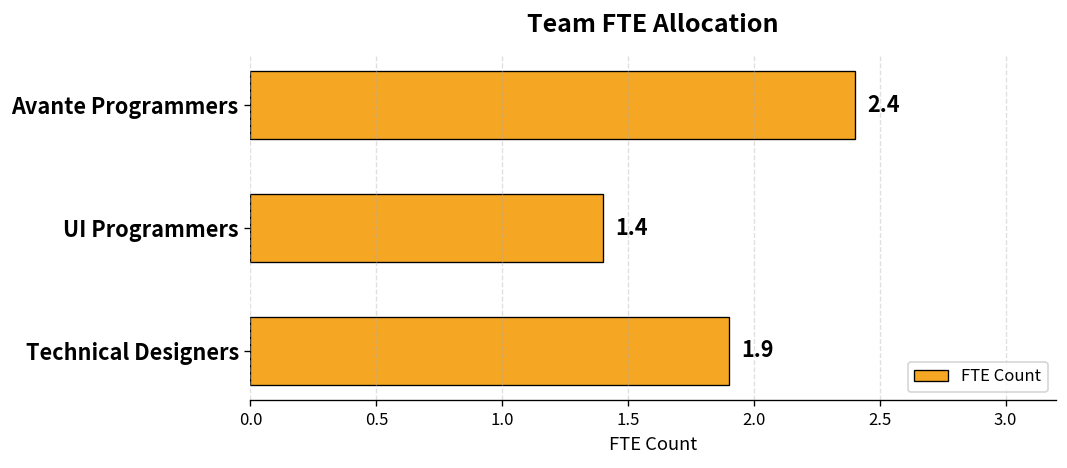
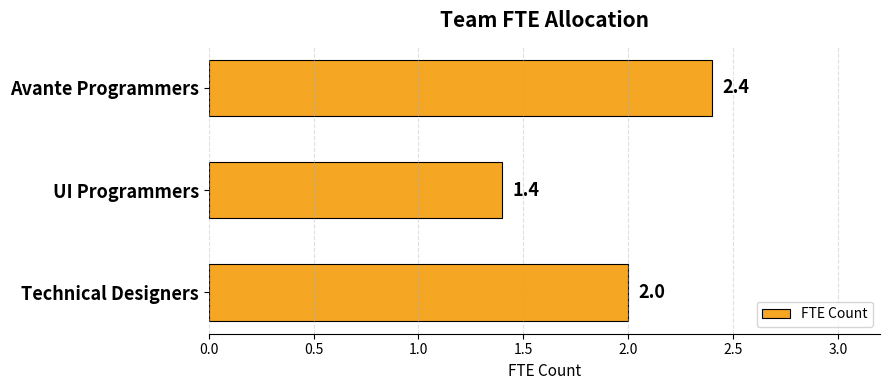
Technical Designers: 1.9 -> 2.0
